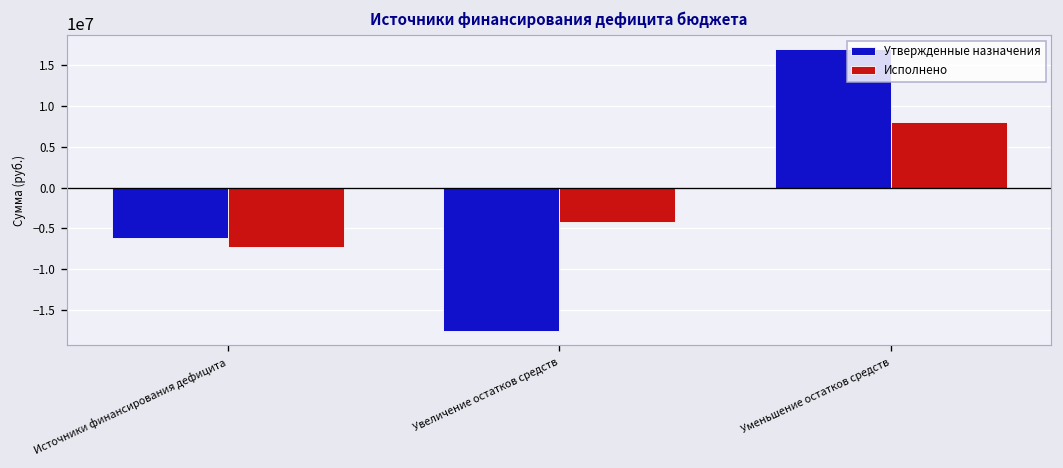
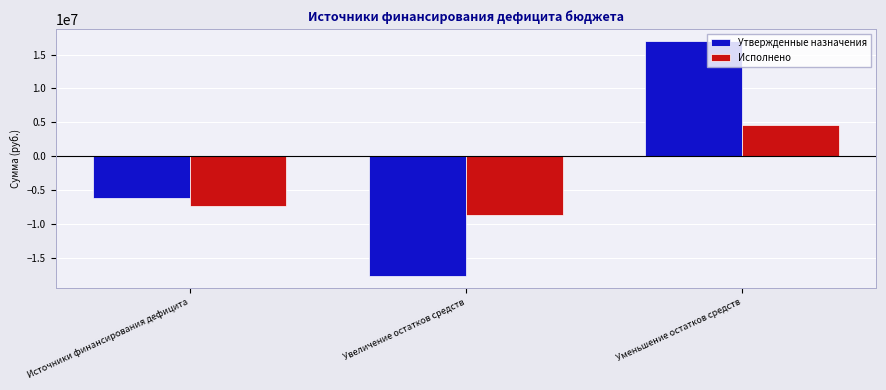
Исполнено, Увеличение остатков средств: -4000000 -> -9000000
Исполнено, Уменьшение остатков средств: 8000000 -> 5000000
